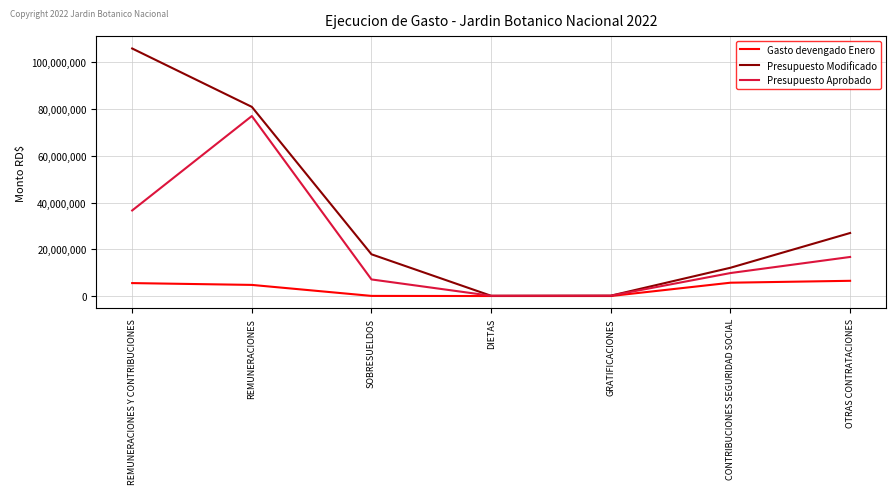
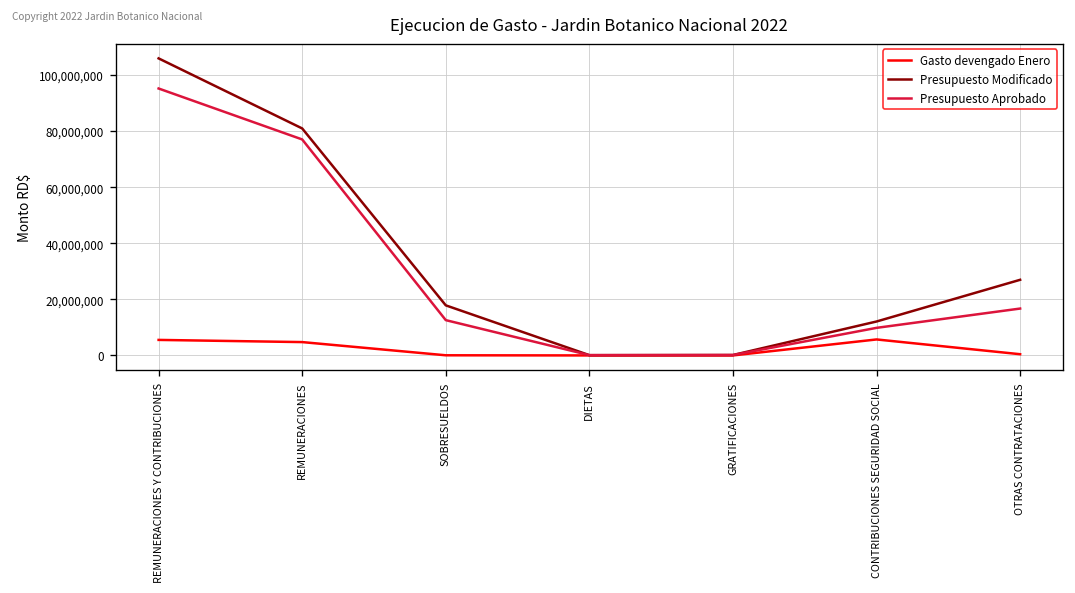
Presupuesto Aprobado, REMUNERACIONES Y CONTRIBUCIONES: 37,000,000 -> 95,000,000
Presupuesto Aprobado, SOBRESUELDOS: 7,000,000 -> 13,000,000
Gasto devengado Enero, OTRAS CONTRATACIONES: 7,000,000 -> 0
